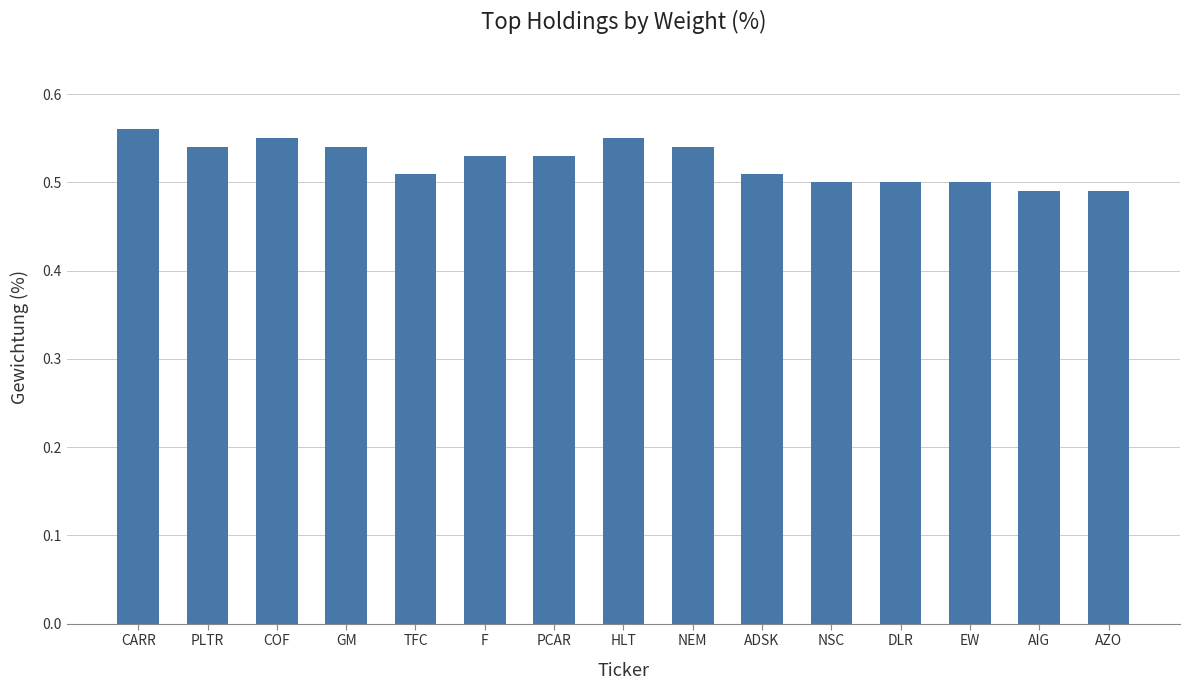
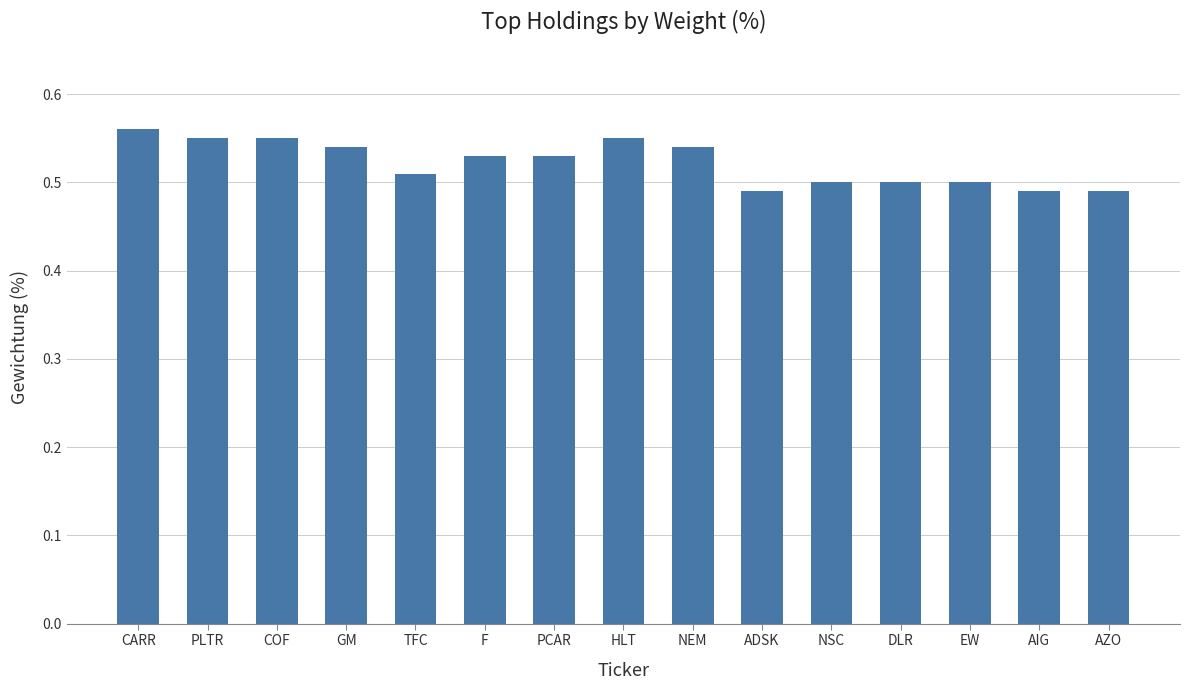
PLTR: 0.54 -> 0.55
ADSK: 0.51 -> 0.49
